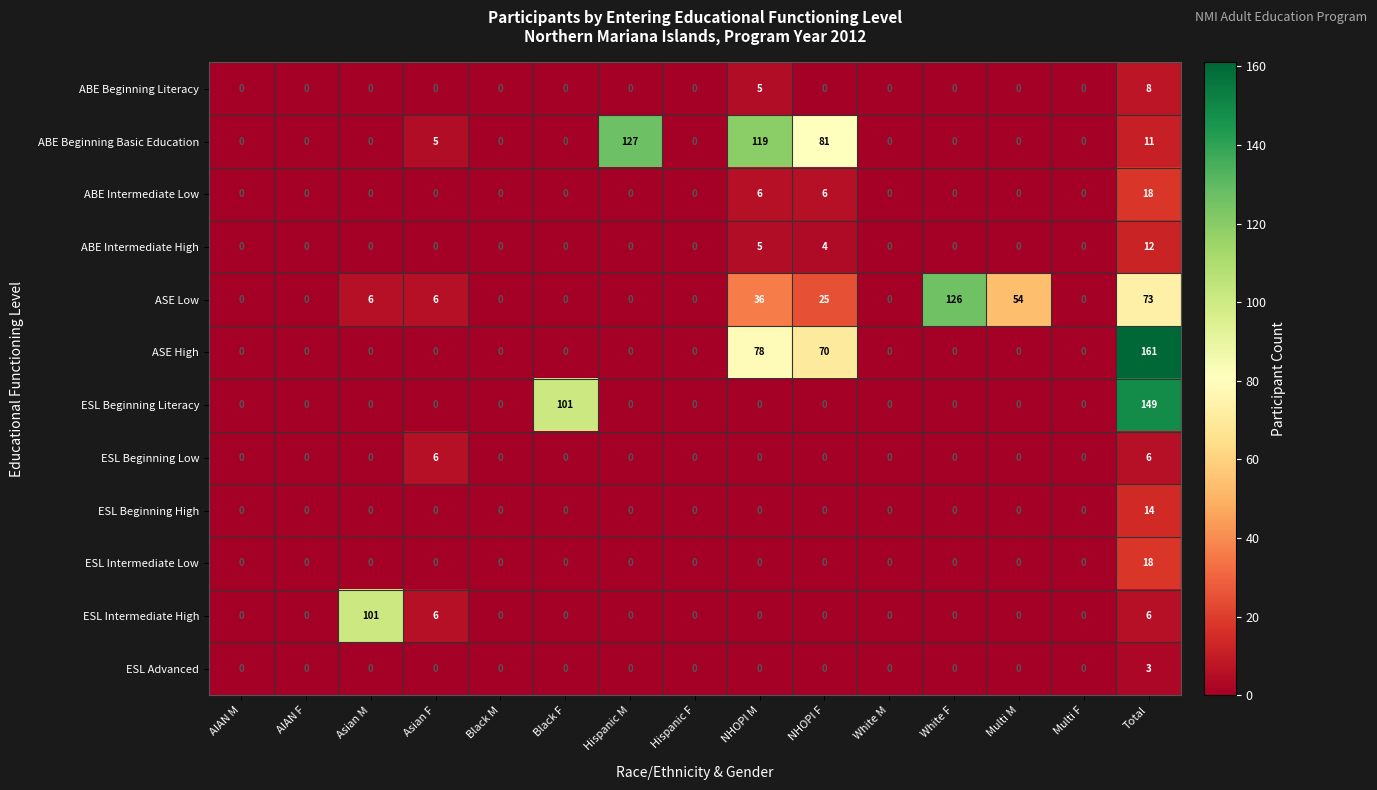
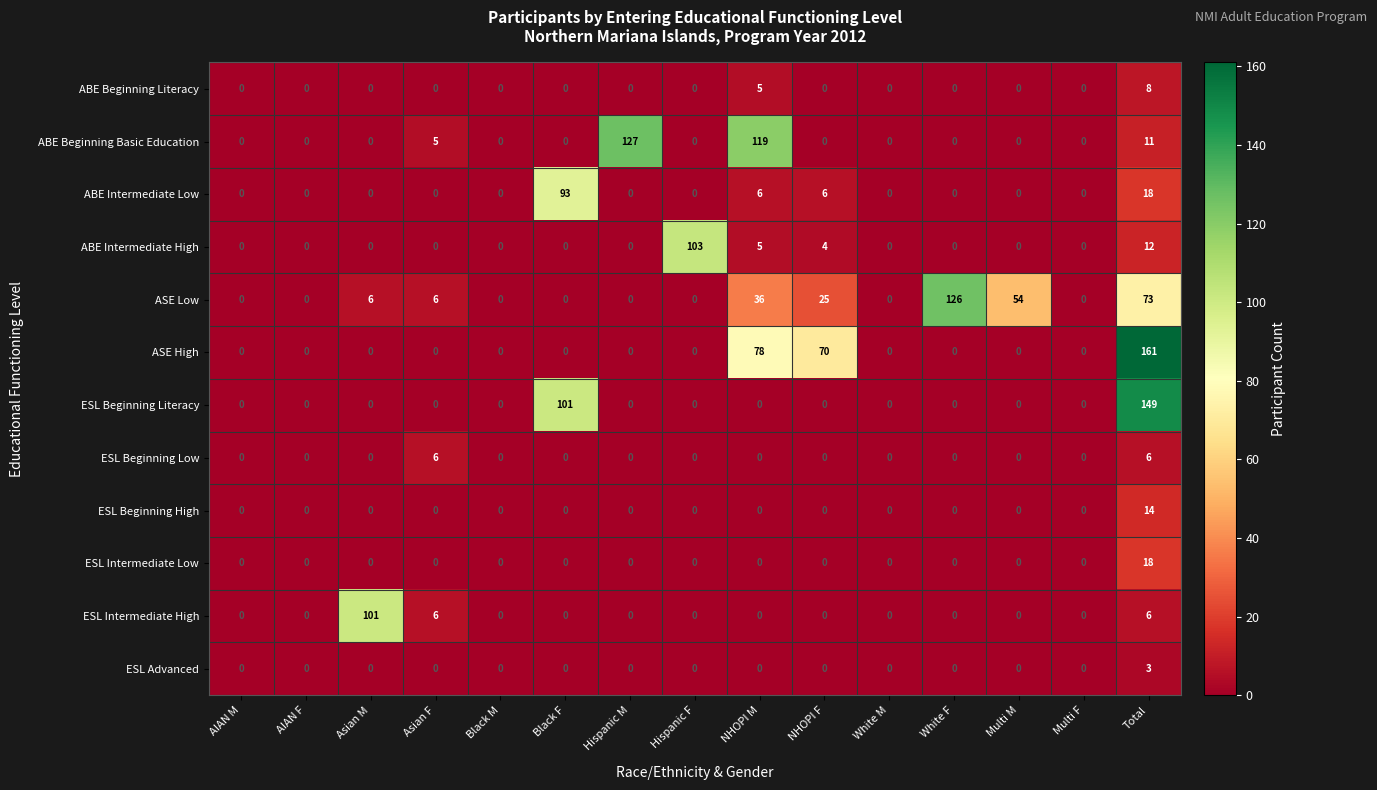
ABE Beginning Basic Education, NHOPI F: 81 -> 0
ABE Intermediate Low, Black F: 0 -> 93
ABE Intermediate High, Hispanic F: 0 -> 103
